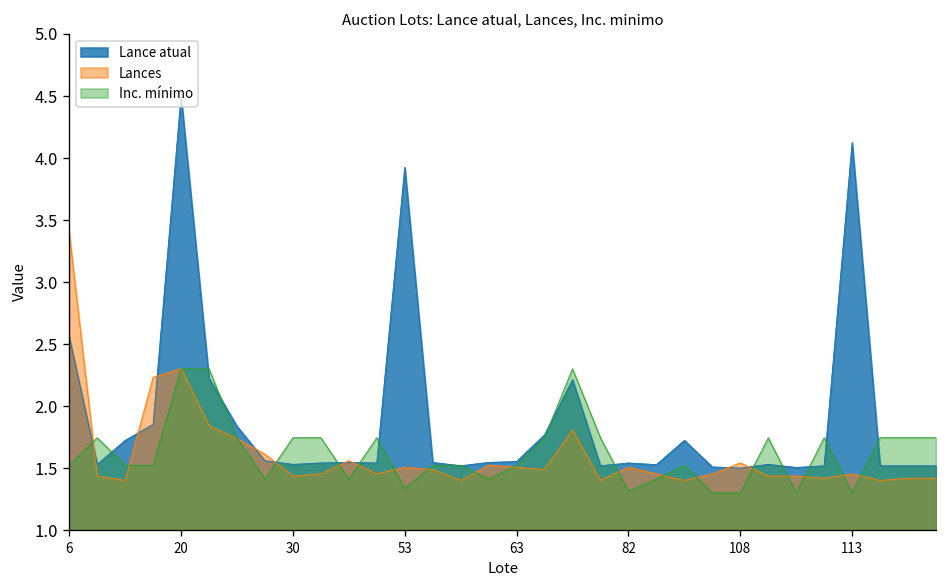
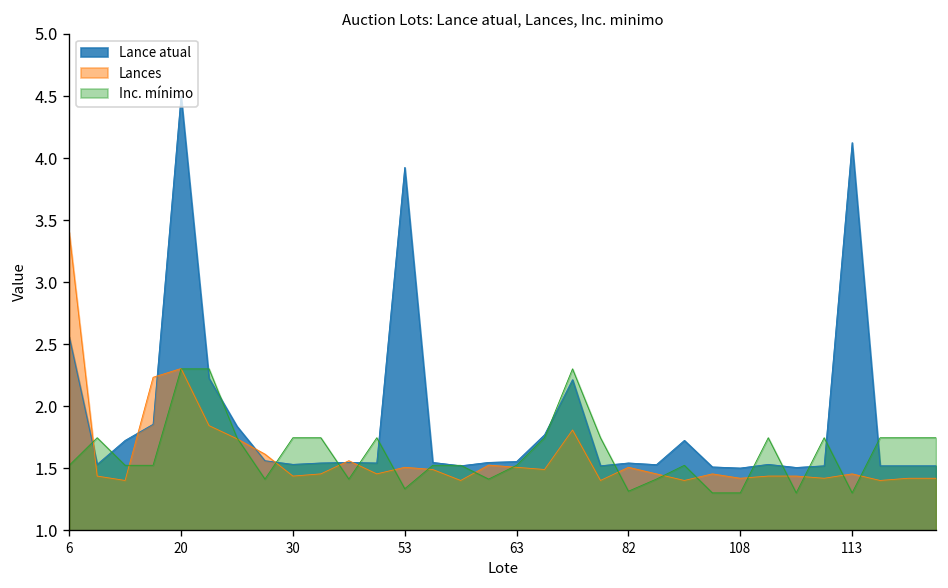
Lances, 108: 1.54 -> 1.42
